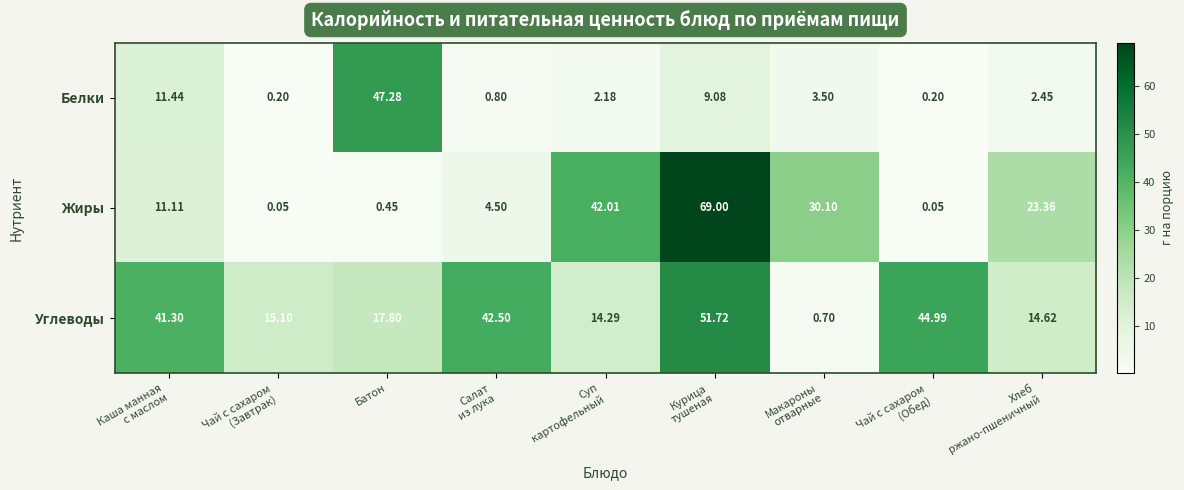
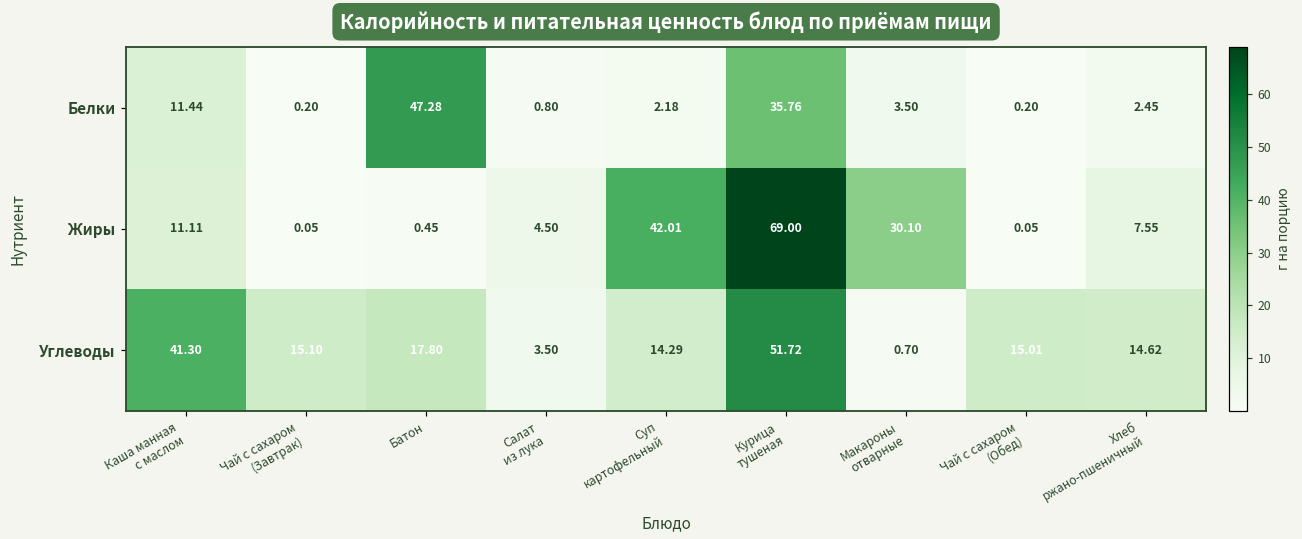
Белки, Курица тушеная: 9.08 -> 35.76
Жиры, Хлеб ржано-пшеничный: 23.36 -> 7.55
Углеводы, Салат из лука: 42.50 -> 3.50
Углеводы, Чай с сахаром (Обед): 44.99 -> 15.01
